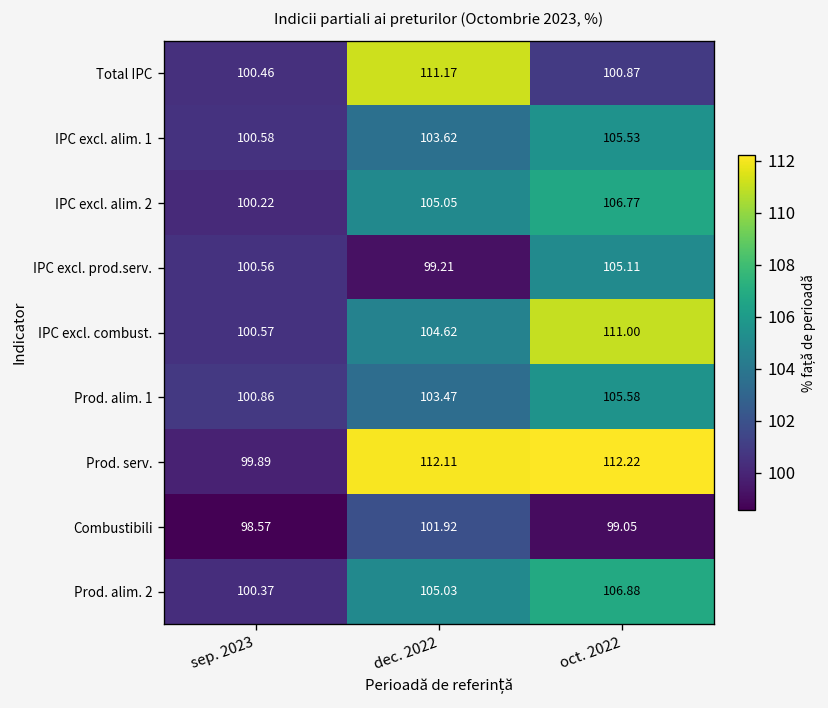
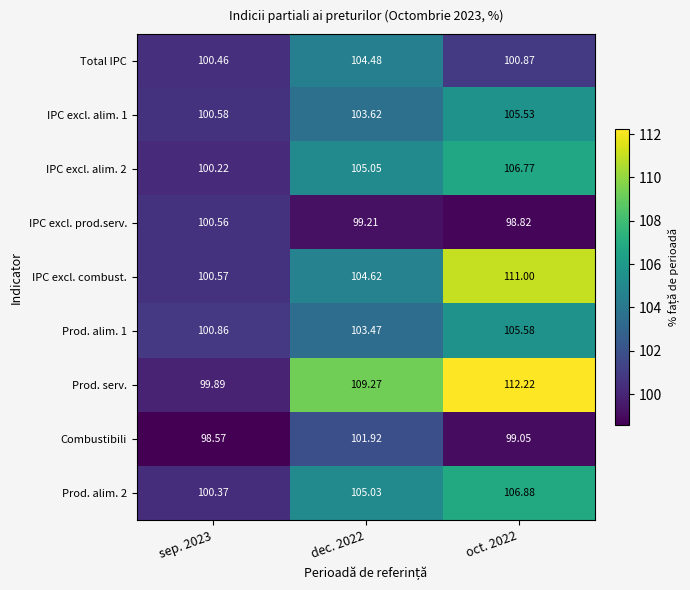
Total IPC, dec. 2022: 111.17 -> 104.48
IPC excl. prod.serv., oct. 2022: 105.11 -> 98.82
Prod. serv., dec. 2022: 112.11 -> 109.27
